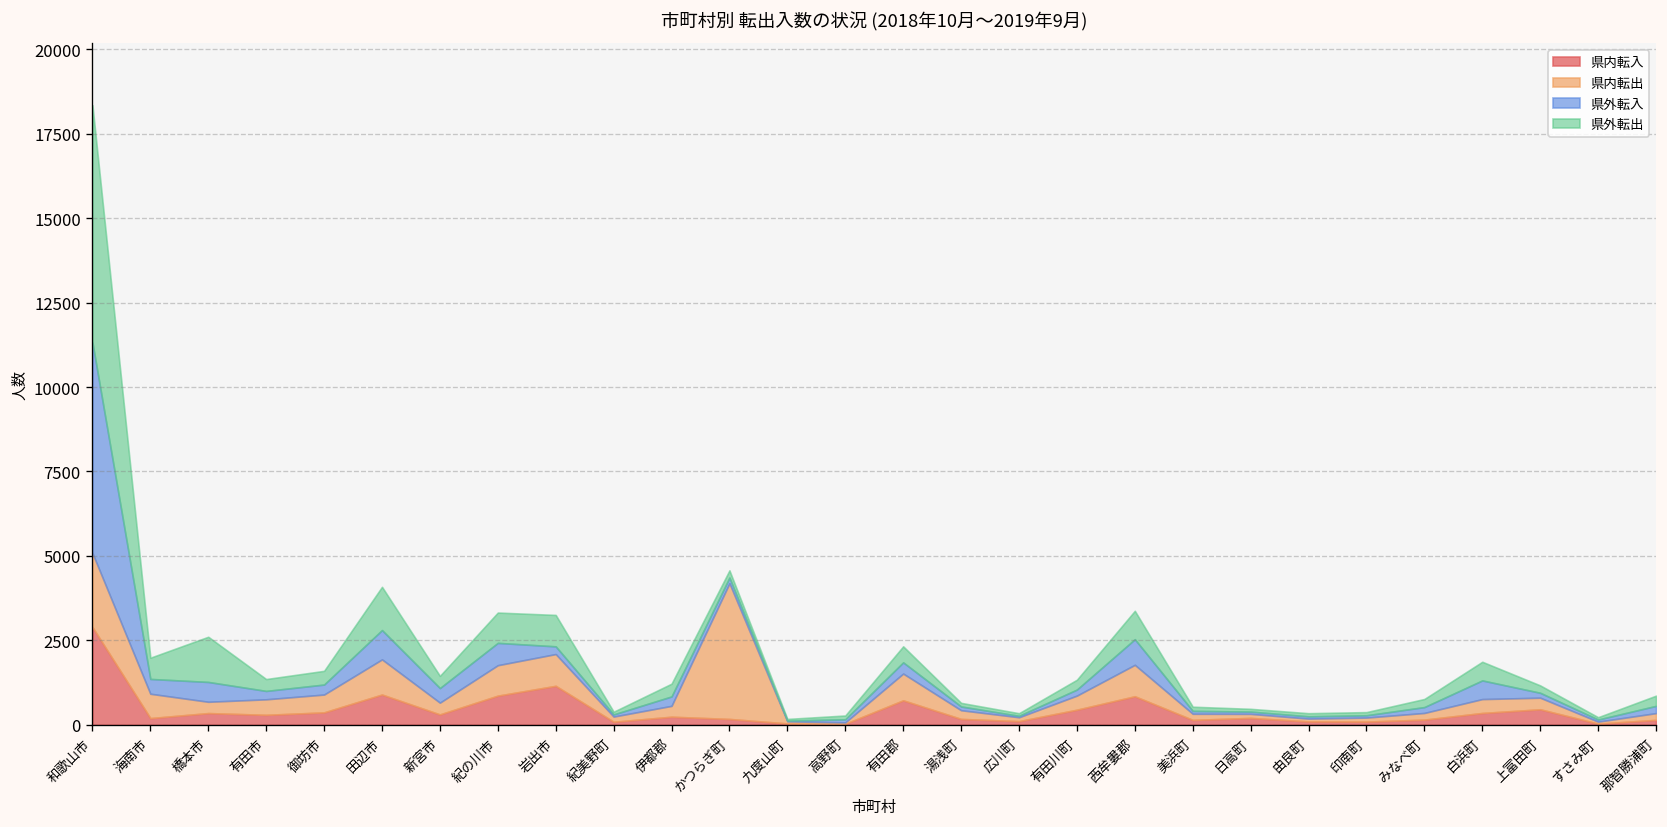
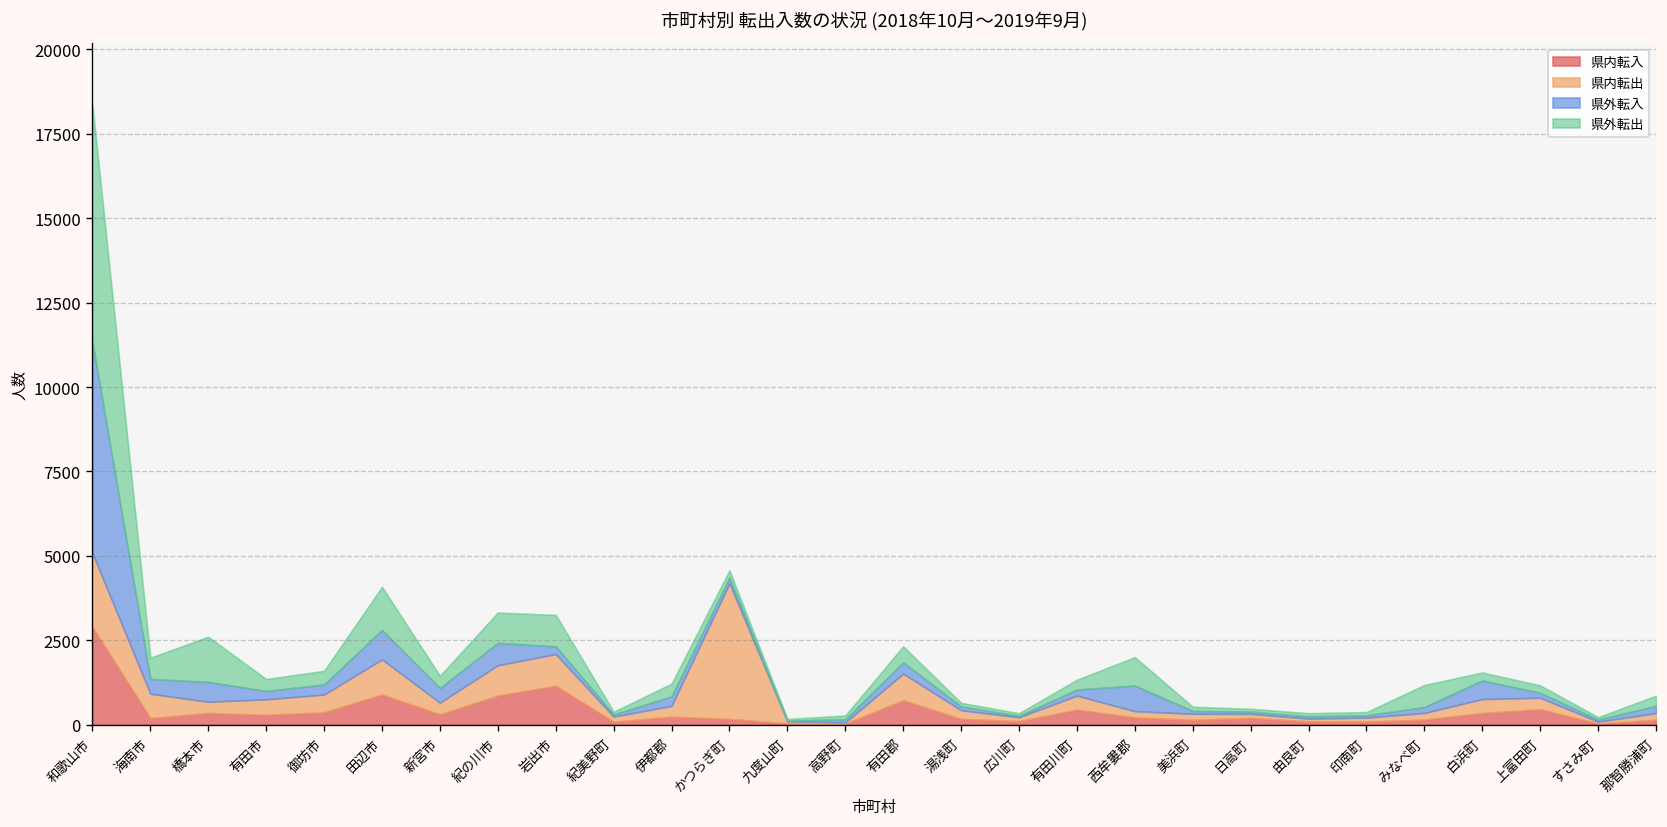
県内転入, 西牟婁郡: 800 -> 200
県内転出, 西牟婁郡: 900 -> 200
県外転出, みなべ町: 200 -> 700
県外転出, 白浜町: 600 -> 200
